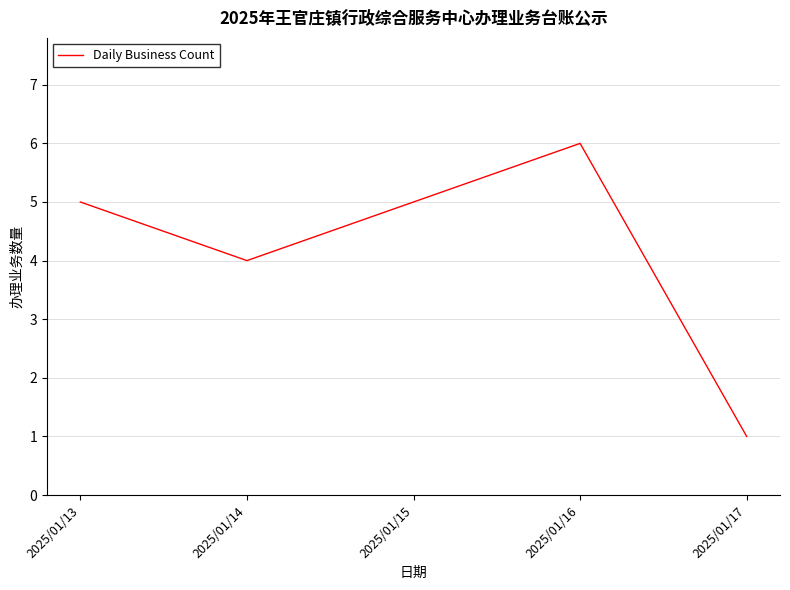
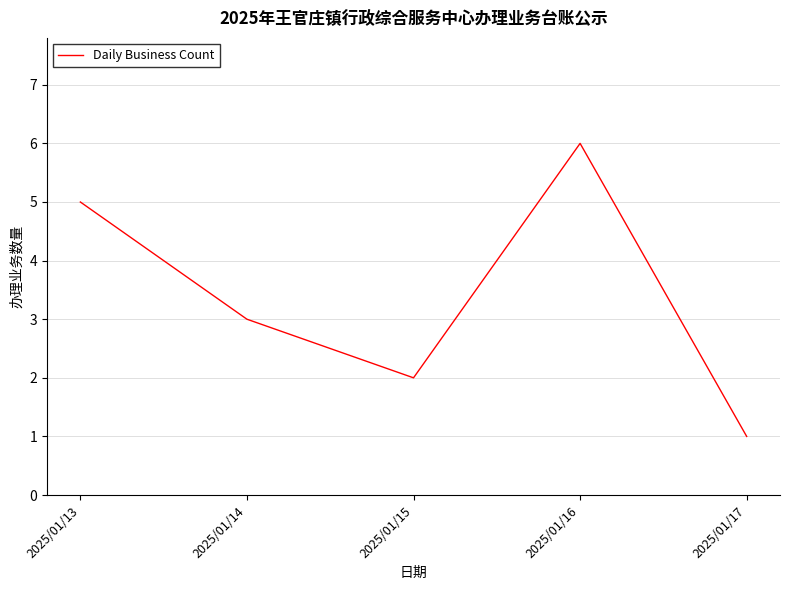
2025/01/14: 4 -> 3
2025/01/15: 5 -> 2
